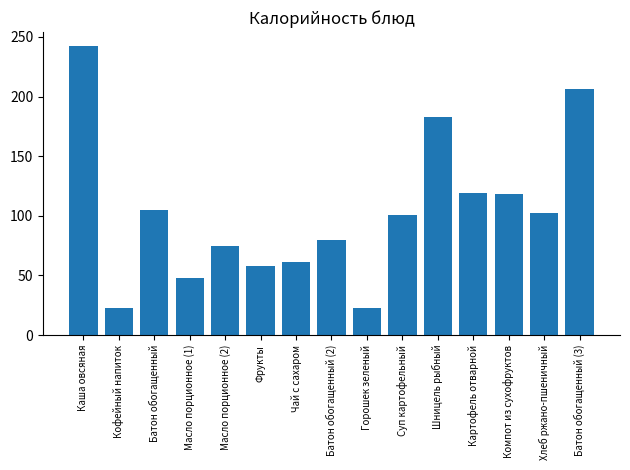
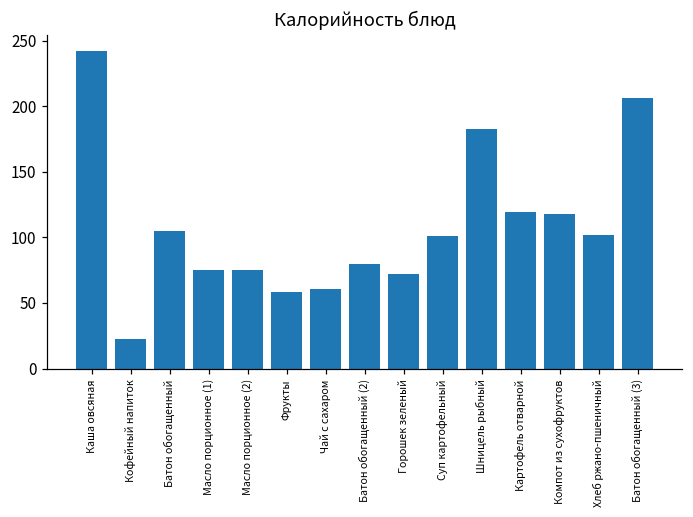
Масло порционное (1): 48 -> 75
Горошек зеленый: 23 -> 72
